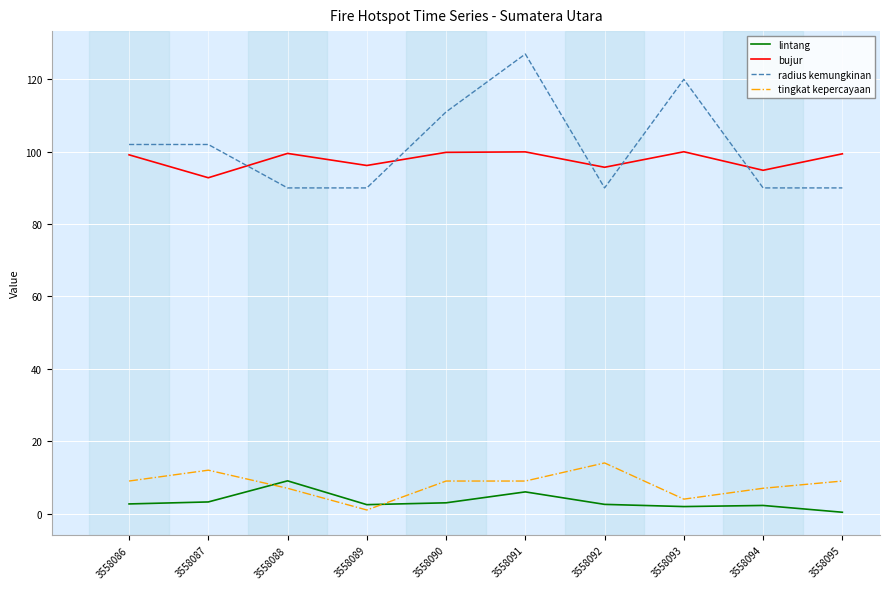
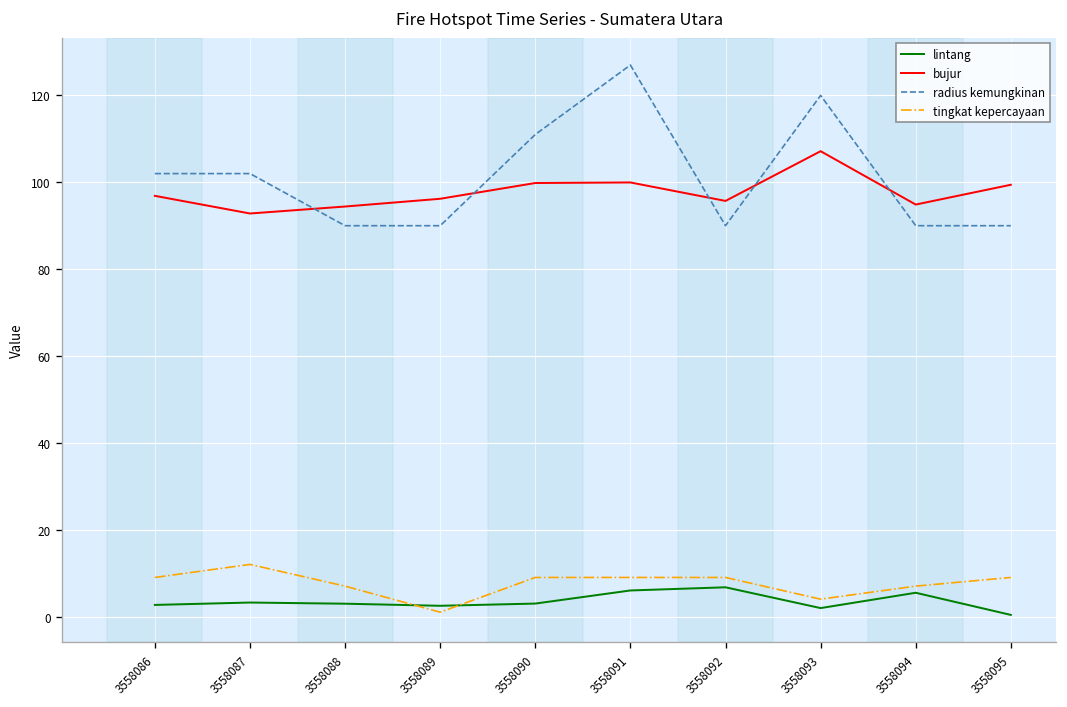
bujur, 3558086: 99 -> 97
lintang, 3558088: 9 -> 3
bujur, 3558088: 100 -> 94
lintang, 3558092: 3 -> 7
tingkat kepercayaan, 3558092: 14 -> 9
bujur, 3558093: 100 -> 107
lintang, 3558094: 2 -> 5
